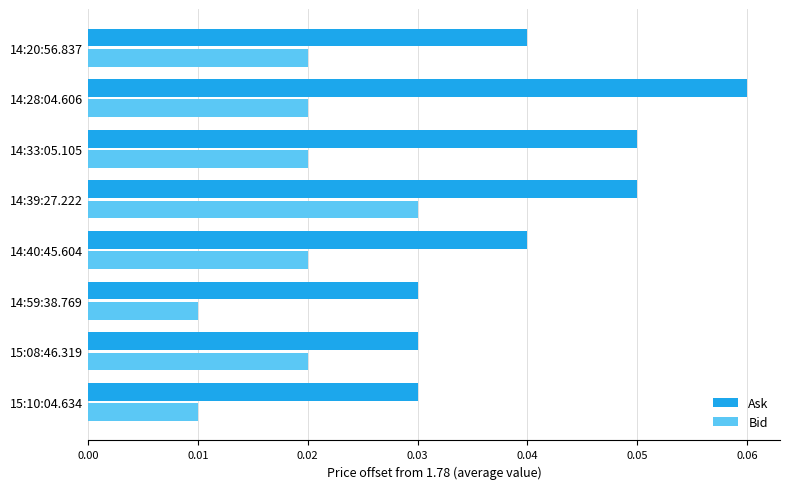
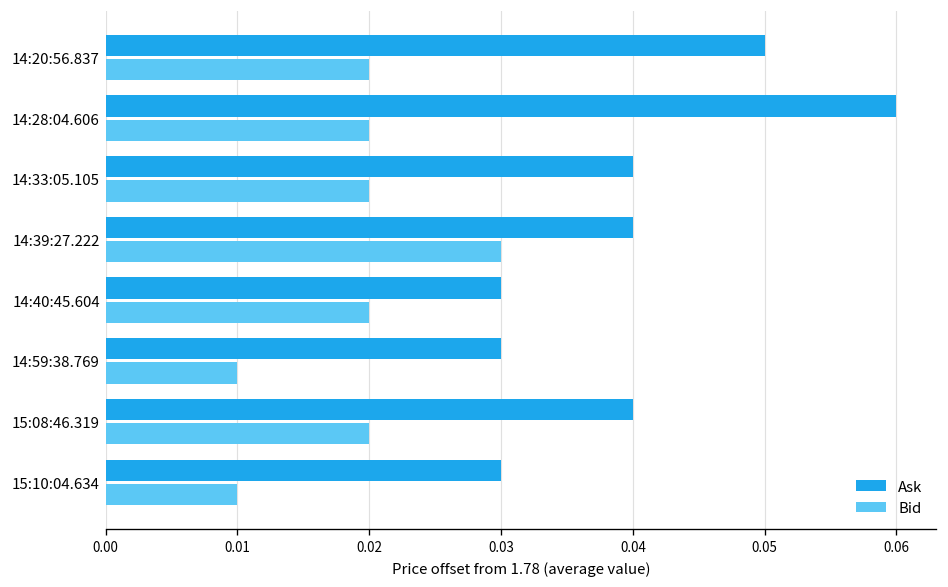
Ask, 14:20:56.837: 0.0400 -> 0.0500
Ask, 14:33:05.105: 0.0500 -> 0.0400
Ask, 14:39:27.222: 0.0500 -> 0.0400
Ask, 14:40:45.604: 0.0400 -> 0.0300
Ask, 15:08:46.319: 0.0300 -> 0.0400
